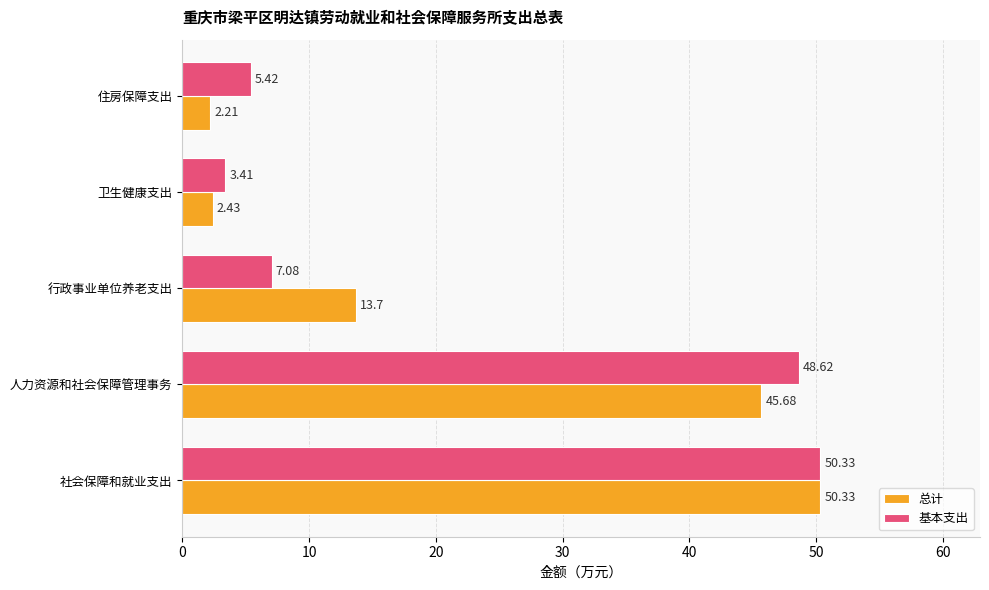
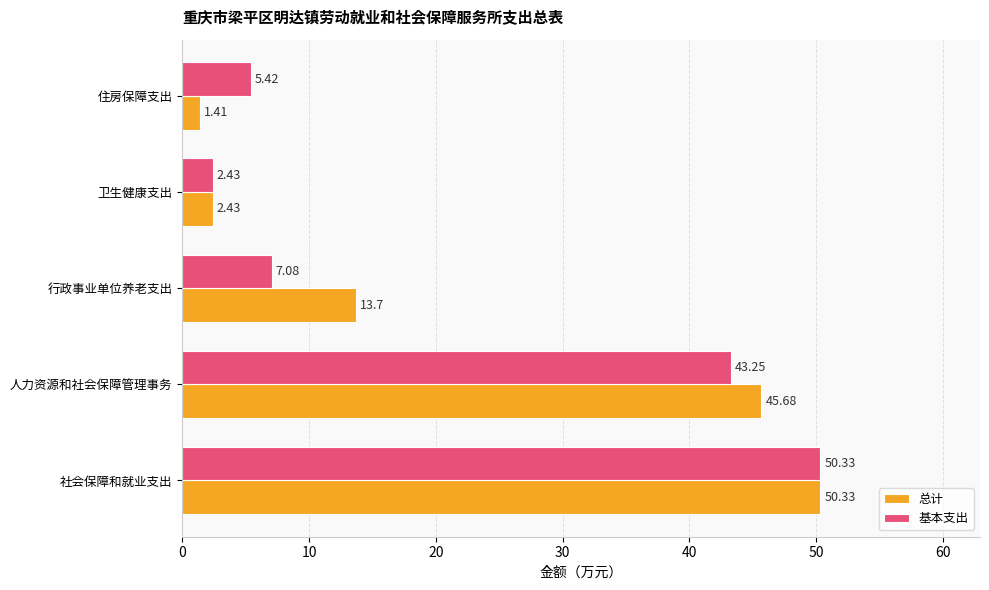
总计, 住房保障支出: 2.21 -> 1.41
基本支出, 卫生健康支出: 3.41 -> 2.43
基本支出, 人力资源和社会保障管理事务: 48.62 -> 43.25
